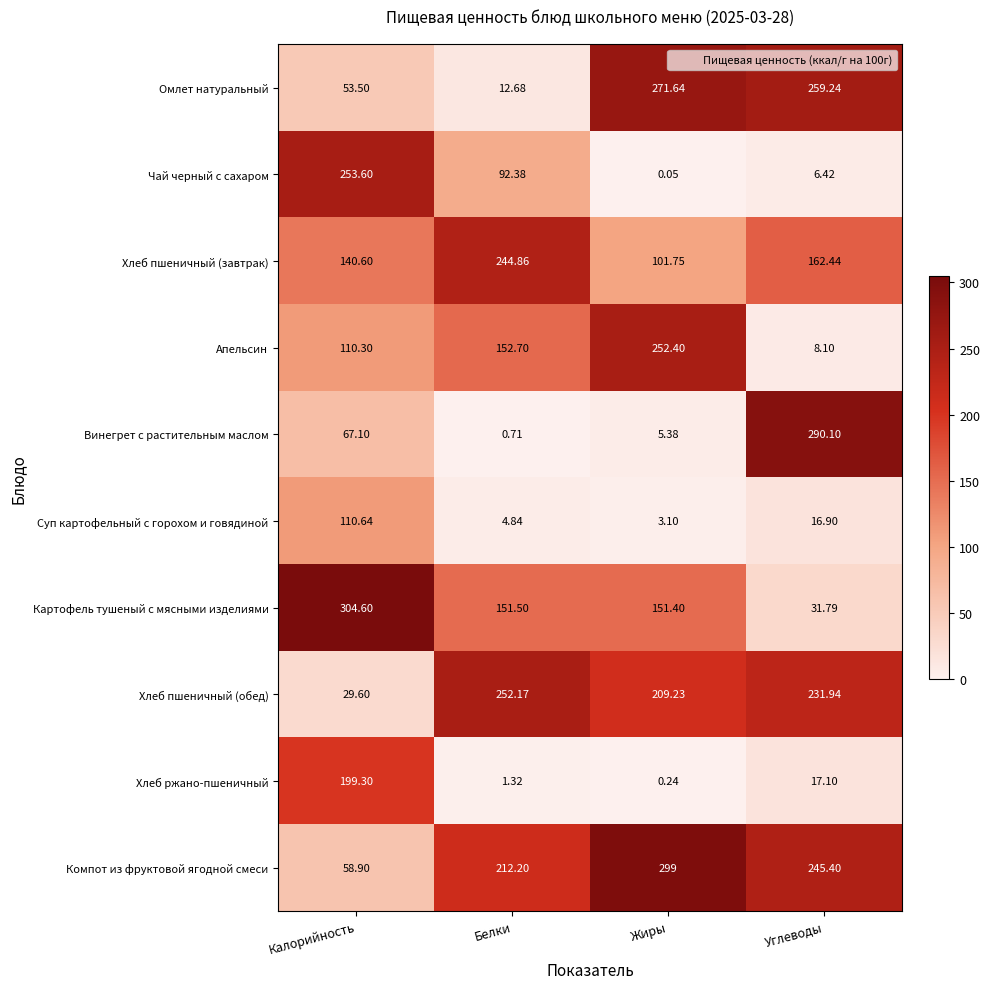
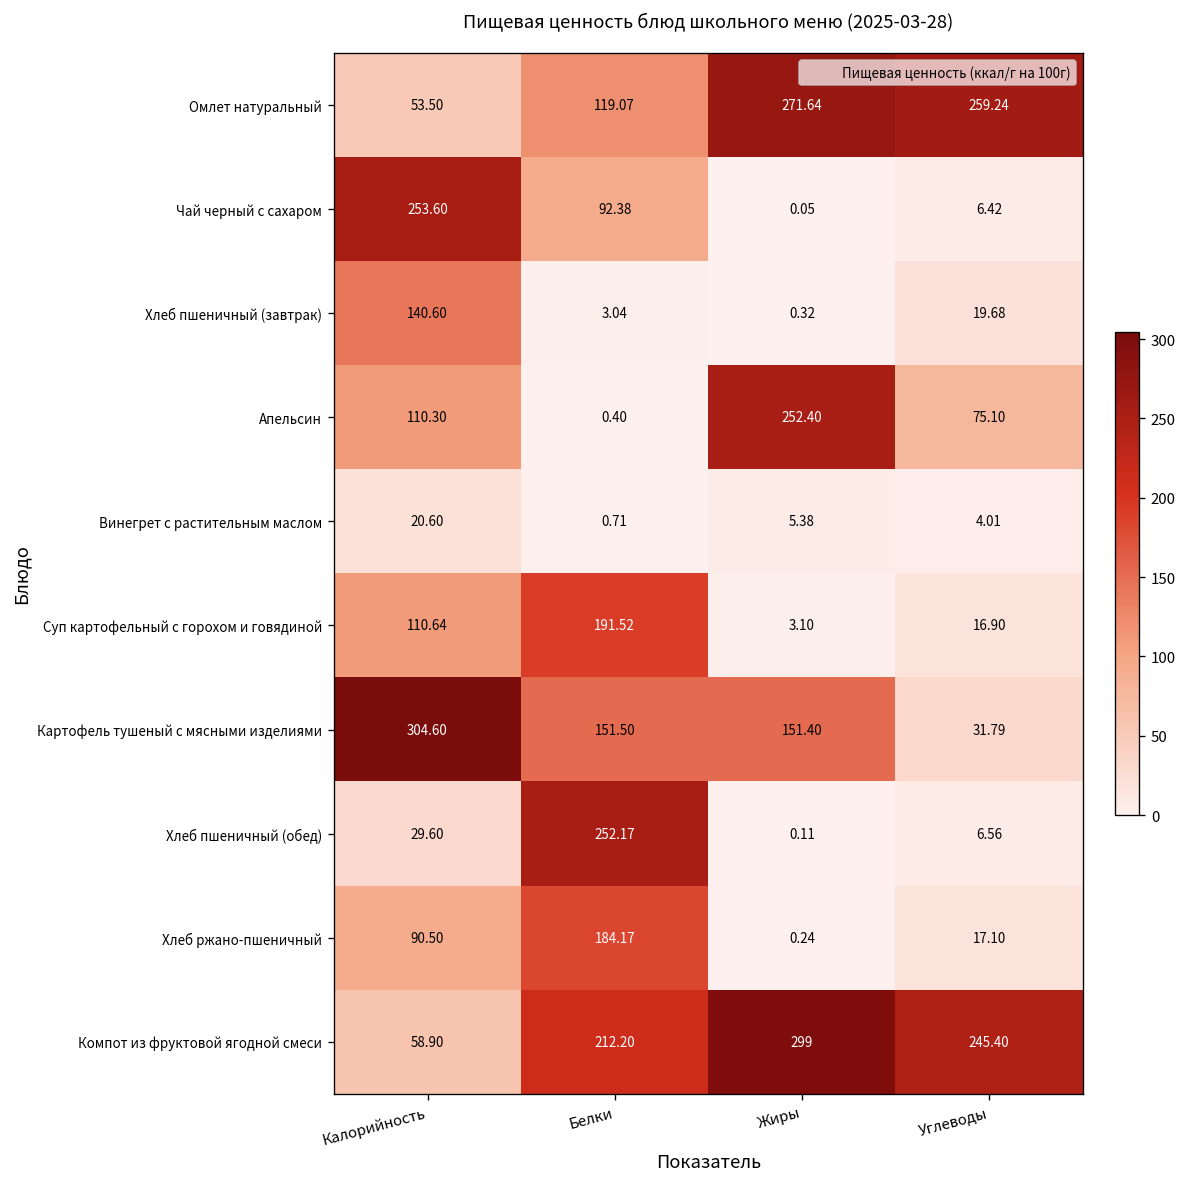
Омлет натуральный, Белки: 12.68 -> 119.07
Хлеб пшеничный (завтрак), Белки: 244.86 -> 3.04
Хлеб пшеничный (завтрак), Жиры: 101.75 -> 0.32
Хлеб пшеничный (завтрак), Углеводы: 162.44 -> 19.68
Апельсин, Белки: 152.70 -> 0.40
Апельсин, Углеводы: 8.10 -> 75.10
Винегрет с растительным маслом, Калорийность: 67.10 -> 20.60
Винегрет с растительным маслом, Углеводы: 290.10 -> 4.01
Суп картофельный с горохом и говядиной, Белки: 4.84 -> 191.52
Хлеб пшеничный (обед), Жиры: 209.23 -> 0.11
Хлеб пшеничный (обед), Углеводы: 231.94 -> 6.56
Хлеб ржано-пшеничный, Калорийность: 199.30 -> 90.50
Хлеб ржано-пшеничный, Белки: 1.32 -> 184.17
